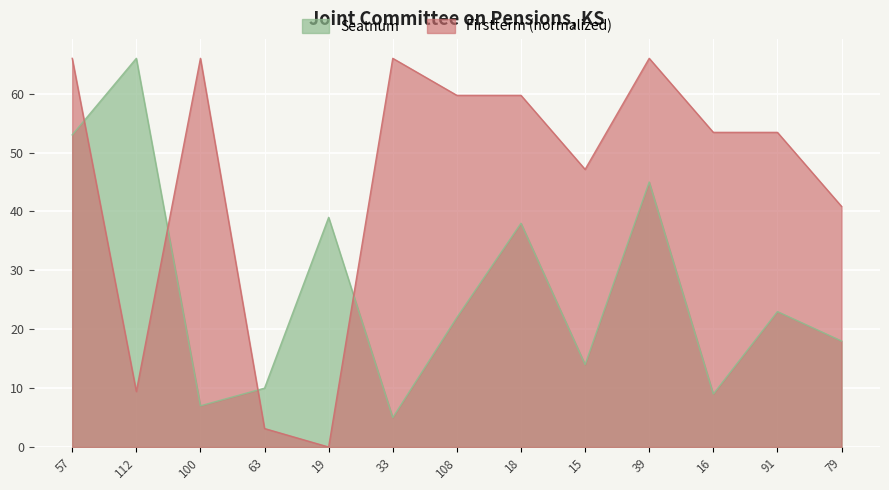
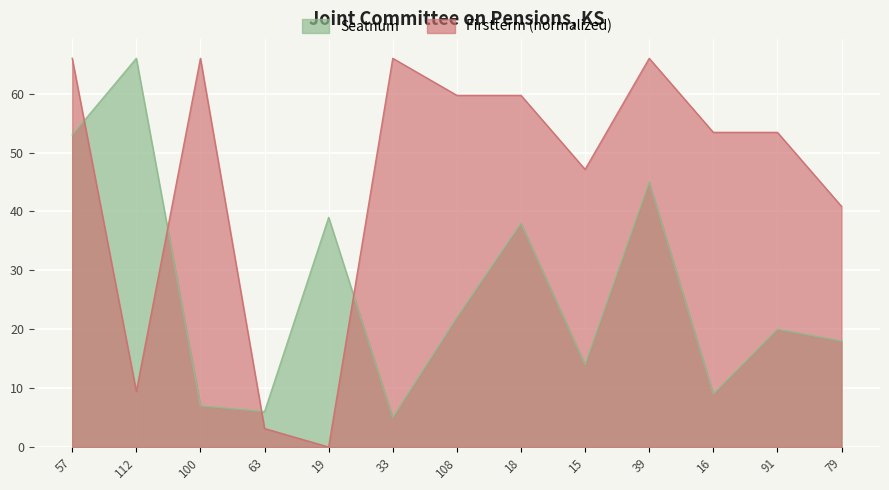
Seatnum, 63: 10 -> 6
Seatnum, 91: 23 -> 20
